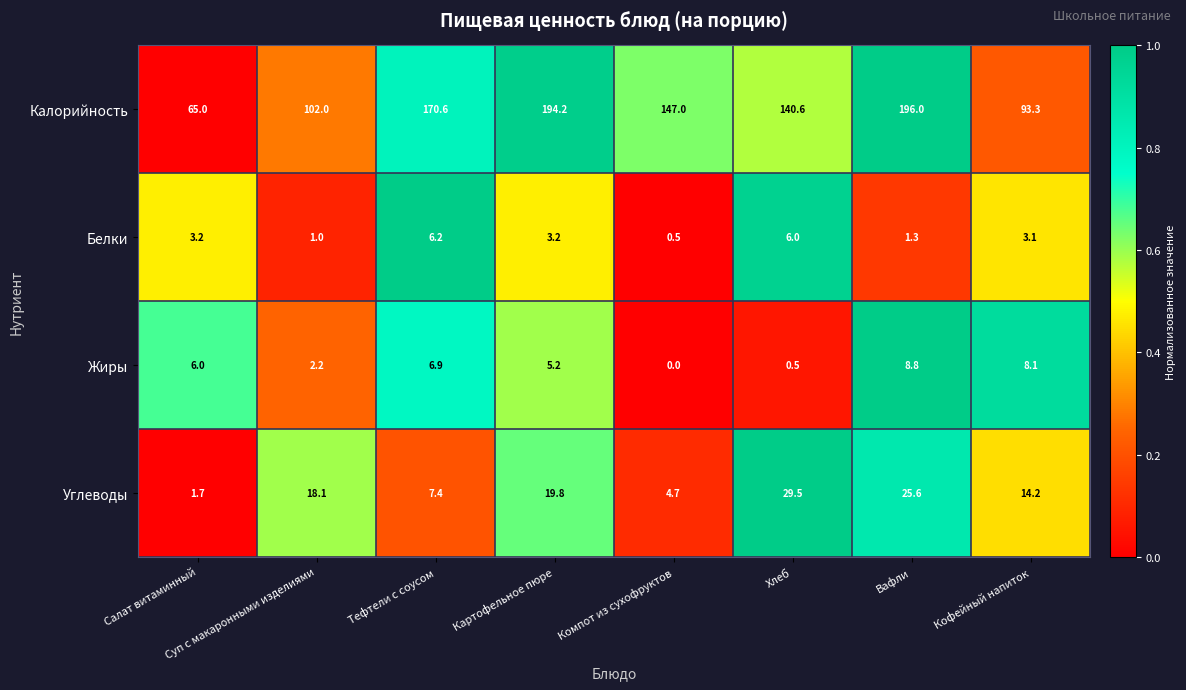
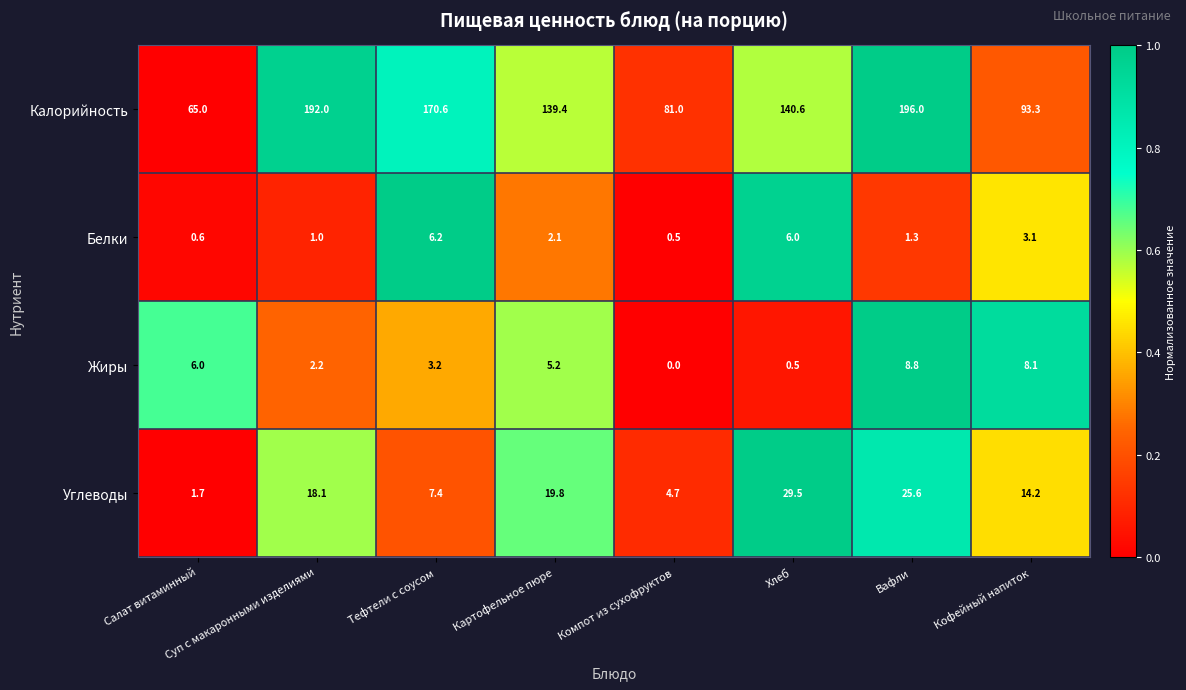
Калорийность, Суп с макаронными изделиями: 102.0 -> 192.0
Калорийность, Картофельное пюре: 194.2 -> 139.4
Калорийность, Компот из сухофруктов: 147.0 -> 81.0
Белки, Салат витаминный: 3.2 -> 0.6
Белки, Картофельное пюре: 3.2 -> 2.1
Жиры, Тефтели с соусом: 6.9 -> 3.2
